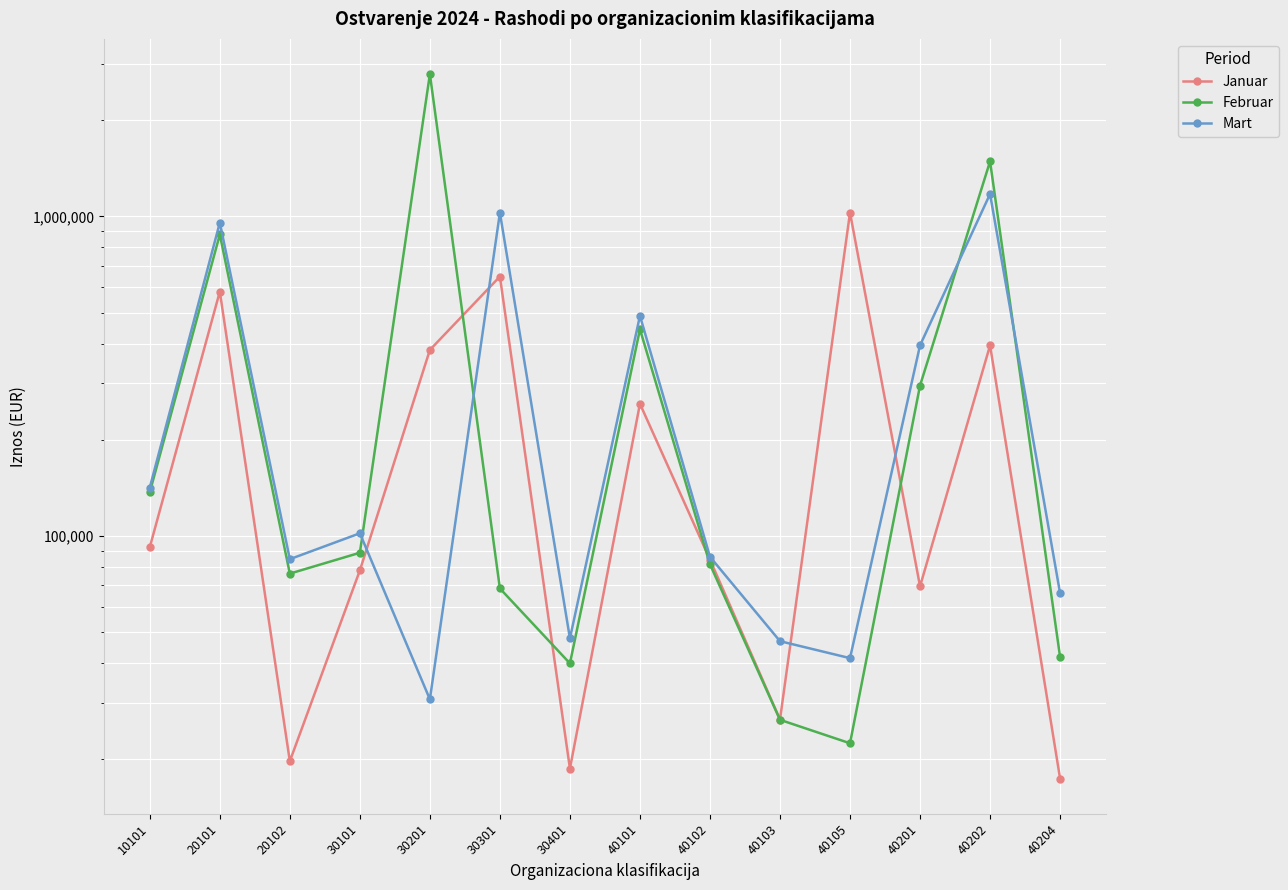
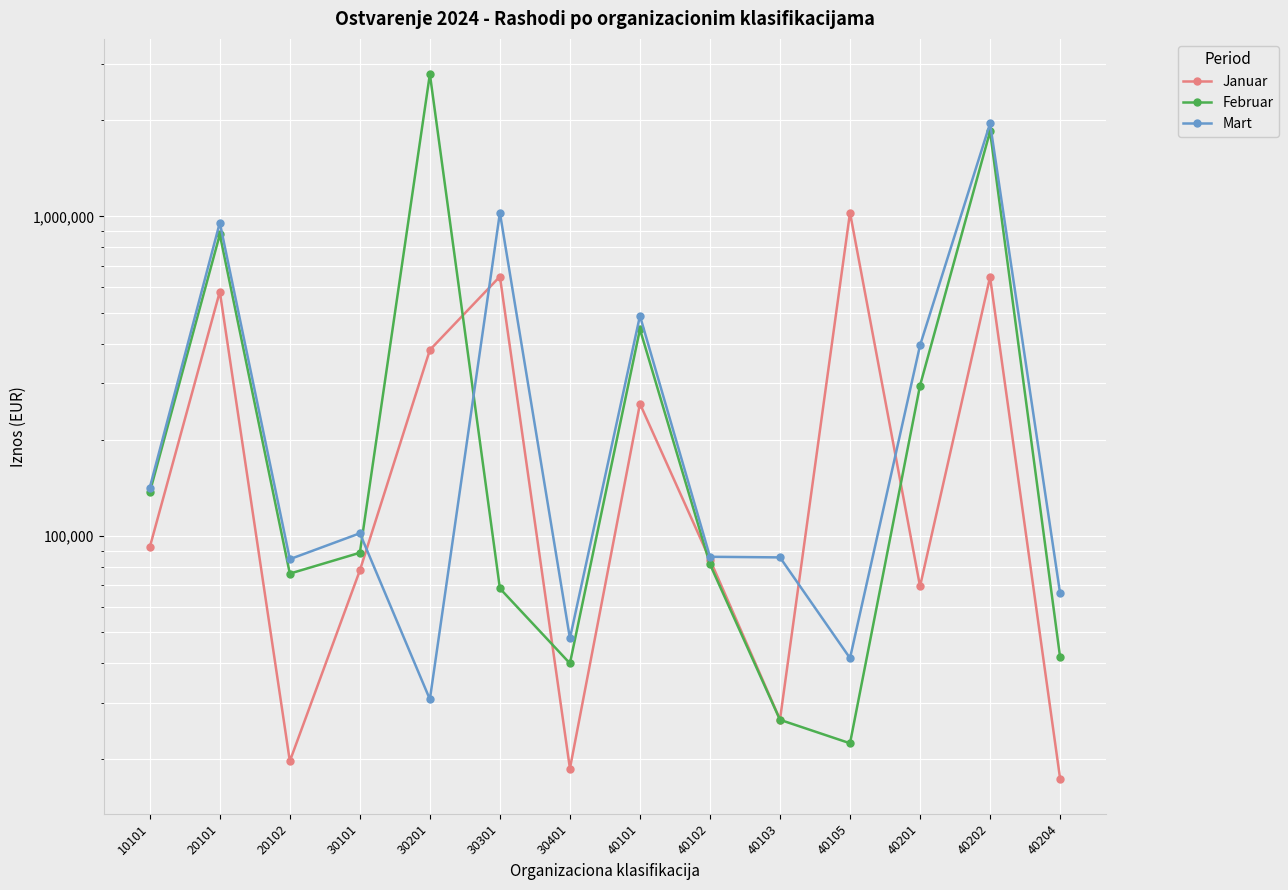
Mart, 40103: 47,000 -> 86,000
Januar, 40202: 390,000 -> 650,000
Februar, 40202: 1,500,000 -> 1,800,000
Mart, 40202: 1,180,000 -> 2,000,000
